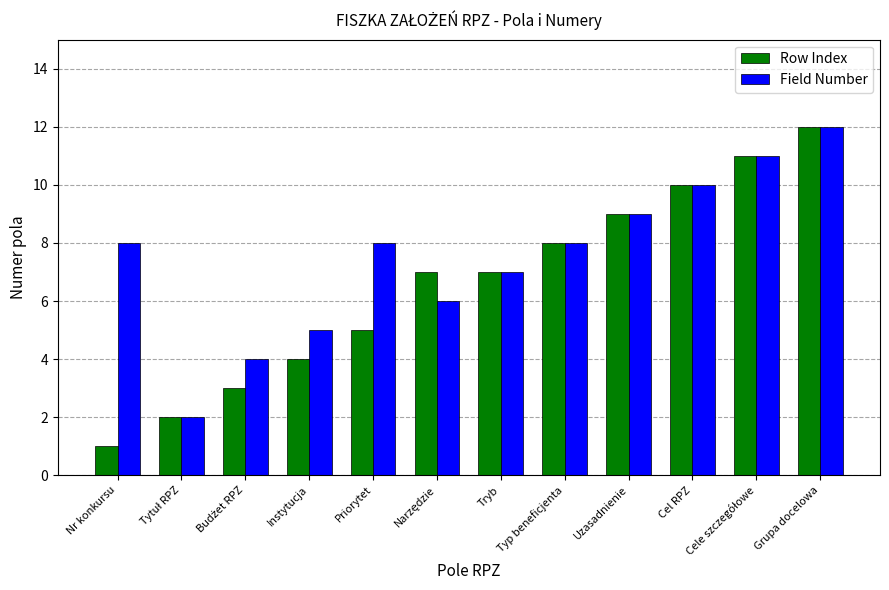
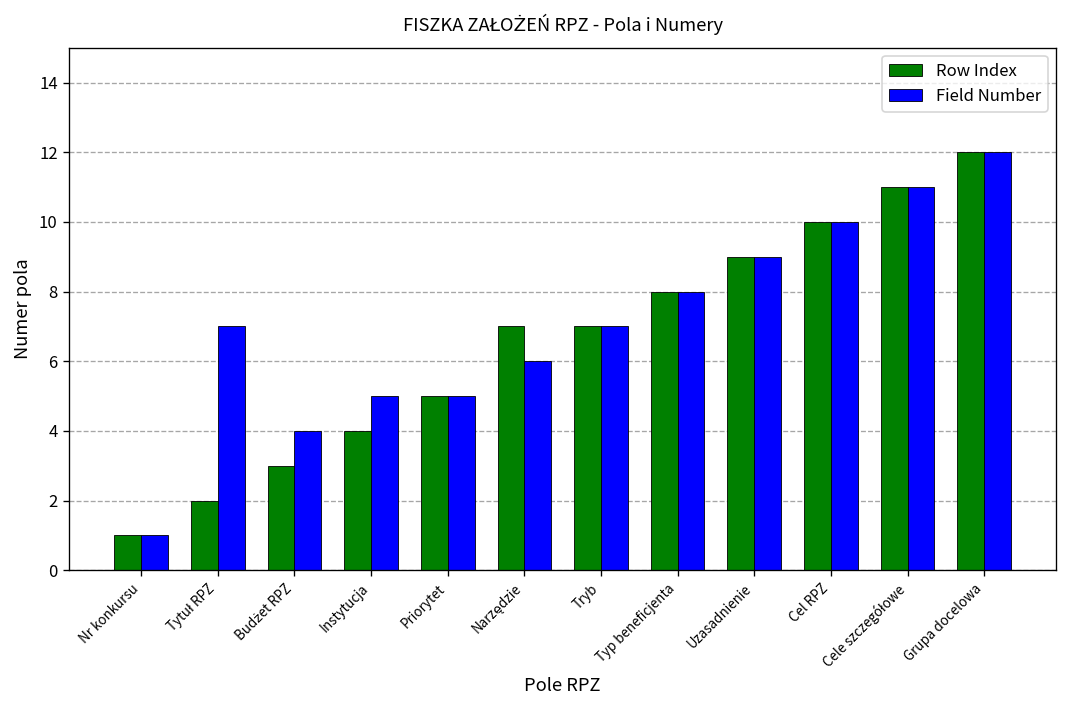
Field Number, Nr konkursu: 8 -> 1
Field Number, Tytuł RPZ: 2 -> 7
Field Number, Priorytet: 8 -> 5
